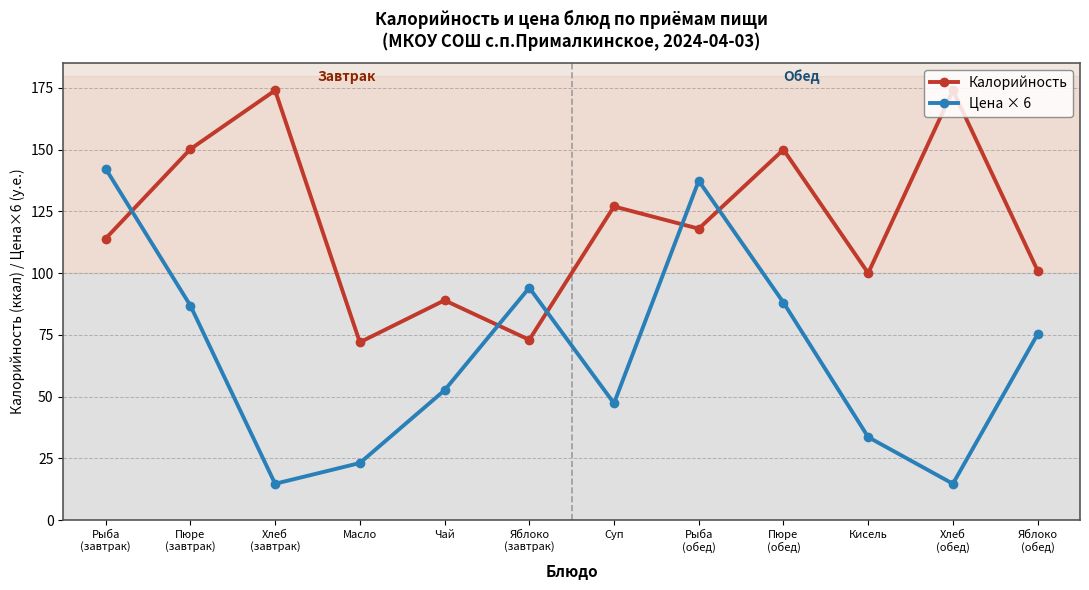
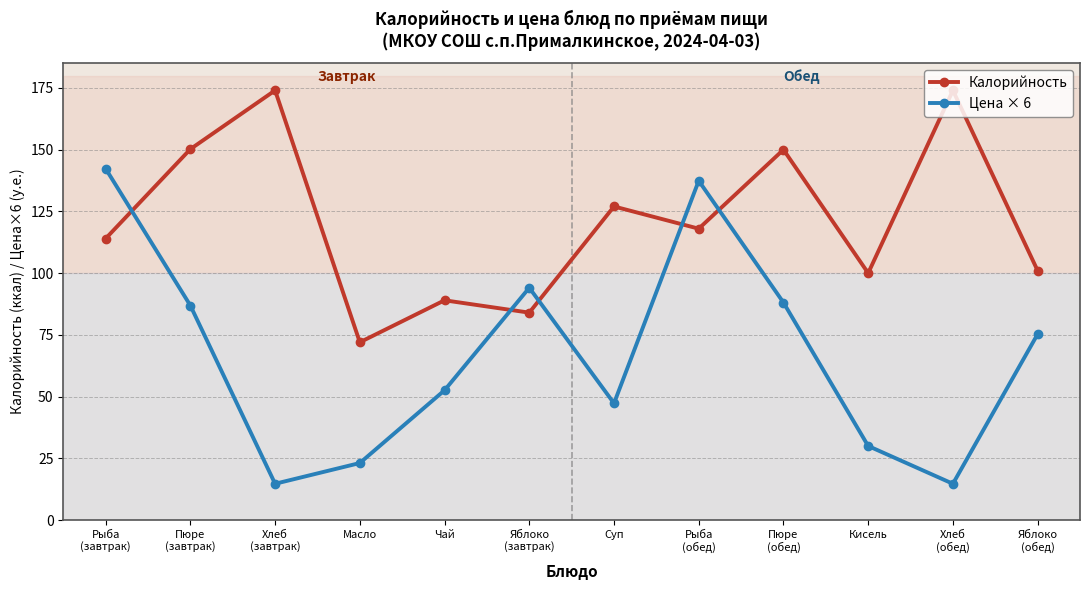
Калорийность, Яблоко (завтрак): 73 -> 84
Цена × 6, Кисель: 34 -> 30
